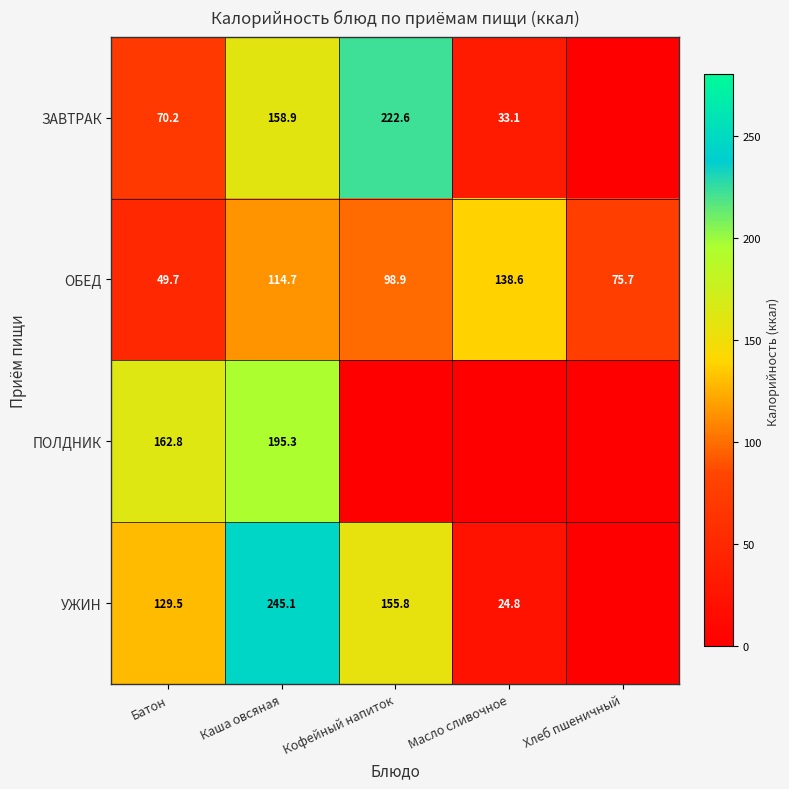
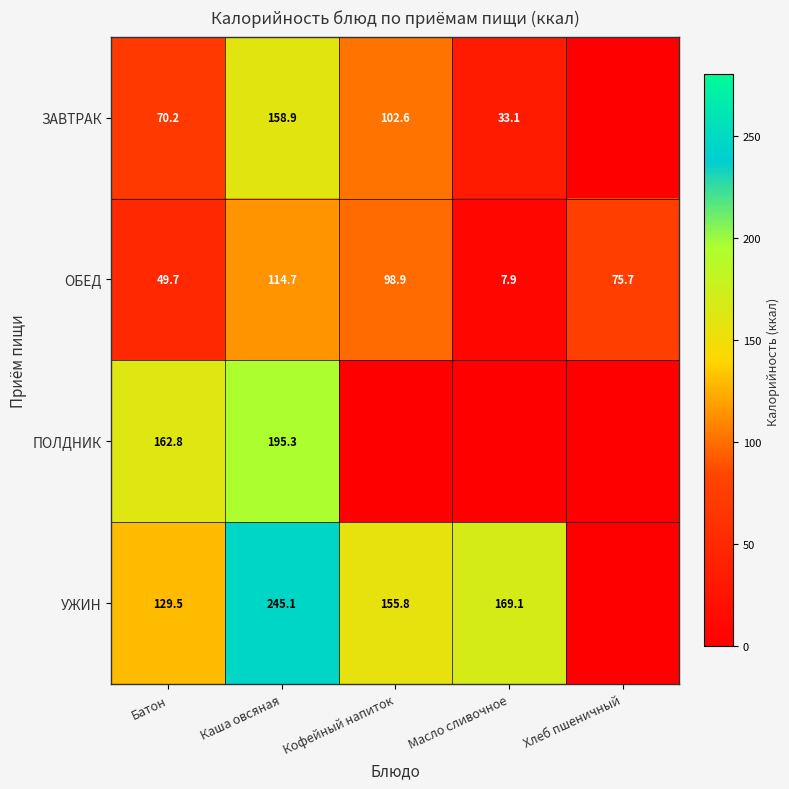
ЗАВТРАК, Кофейный напиток: 222.6 -> 102.6
ОБЕД, Масло сливочное: 138.6 -> 7.9
УЖИН, Масло сливочное: 24.8 -> 169.1
